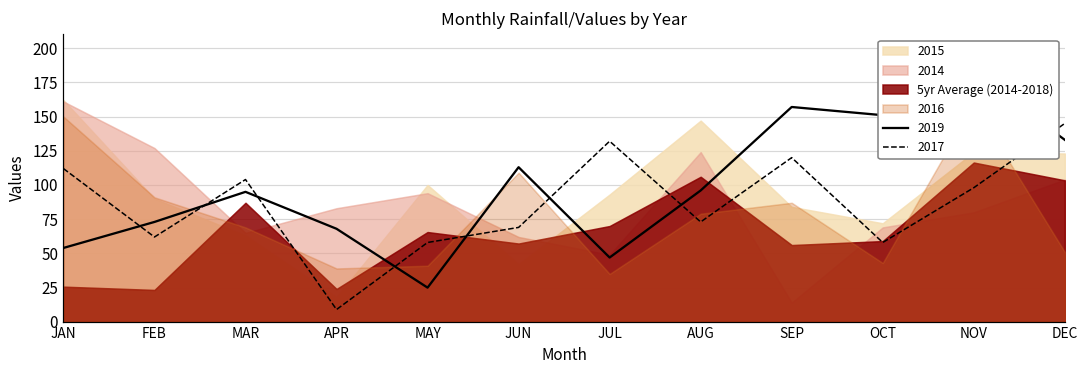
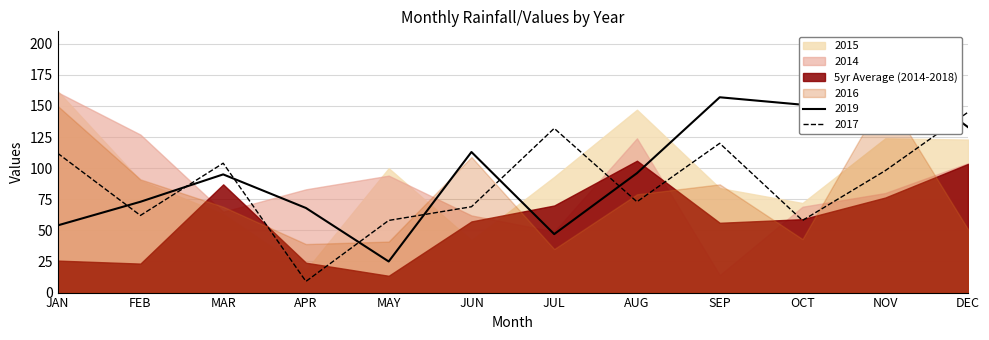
5yr Average (2014-2018), MAY: 66 -> 14
5yr Average (2014-2018), NOV: 116 -> 76
